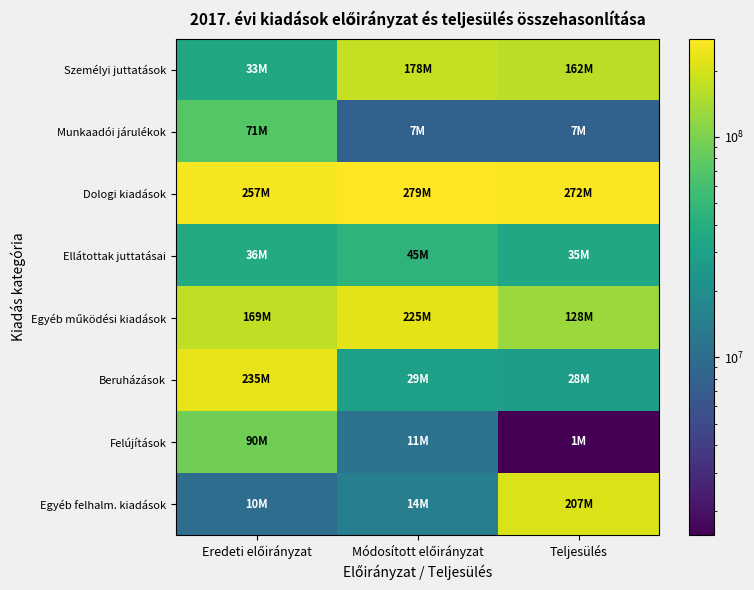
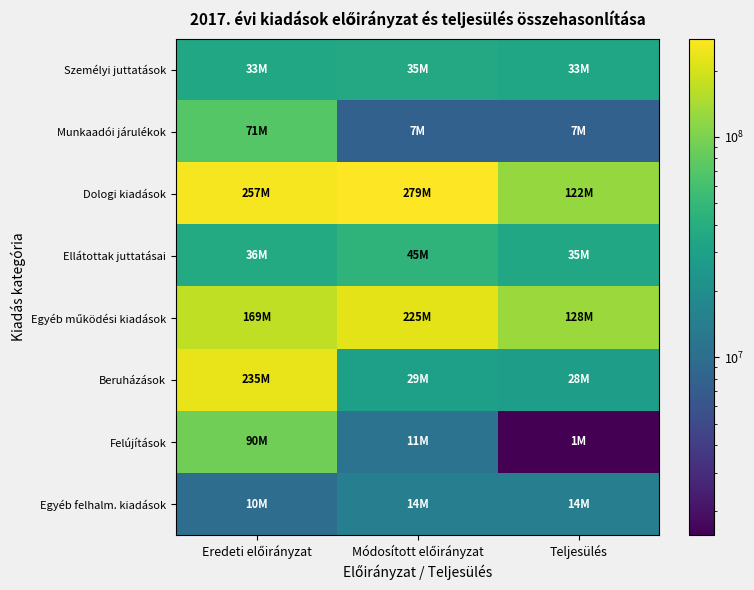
Személyi juttatások, Módosított előirányzat: 178M -> 35M
Személyi juttatások, Teljesülés: 162M -> 33M
Dologi kiadások, Teljesülés: 272M -> 122M
Egyéb felhalm. kiadások, Teljesülés: 207M -> 14M
